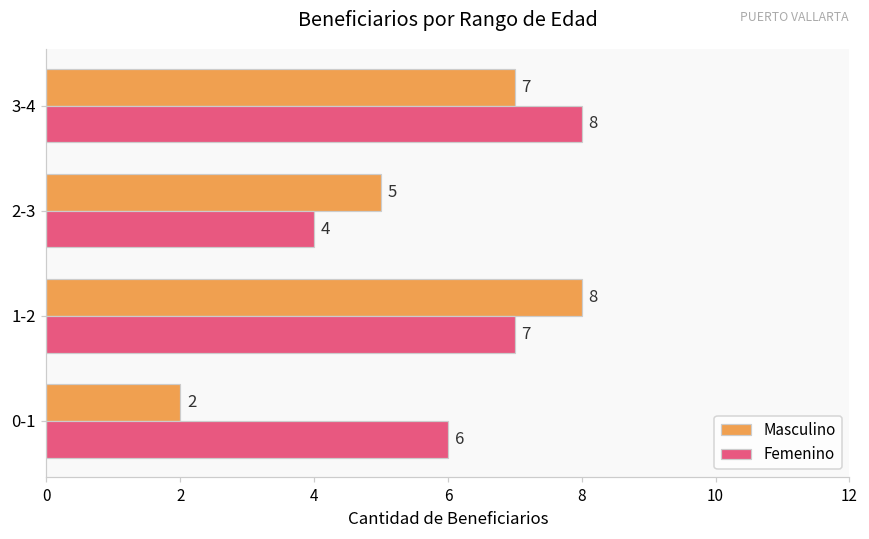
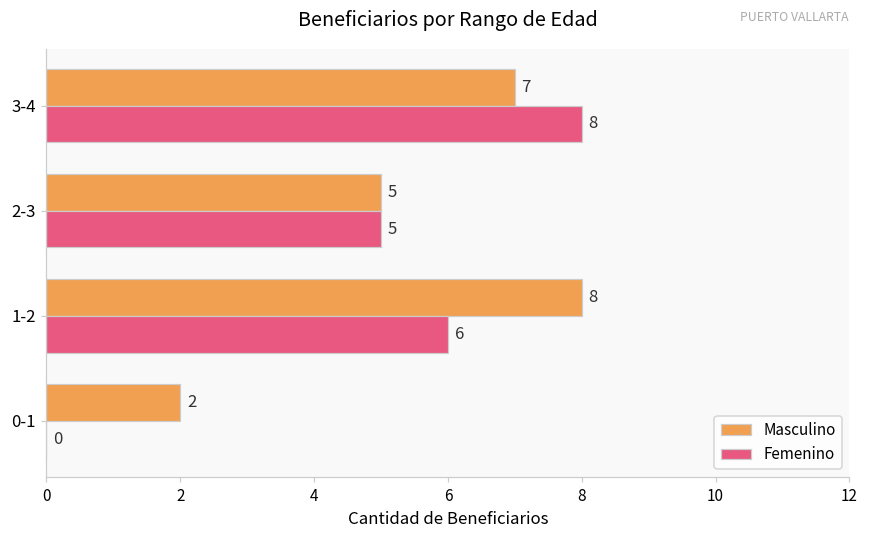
Femenino, 2-3: 4 -> 5
Femenino, 1-2: 7 -> 6
Femenino, 0-1: 6 -> 0
